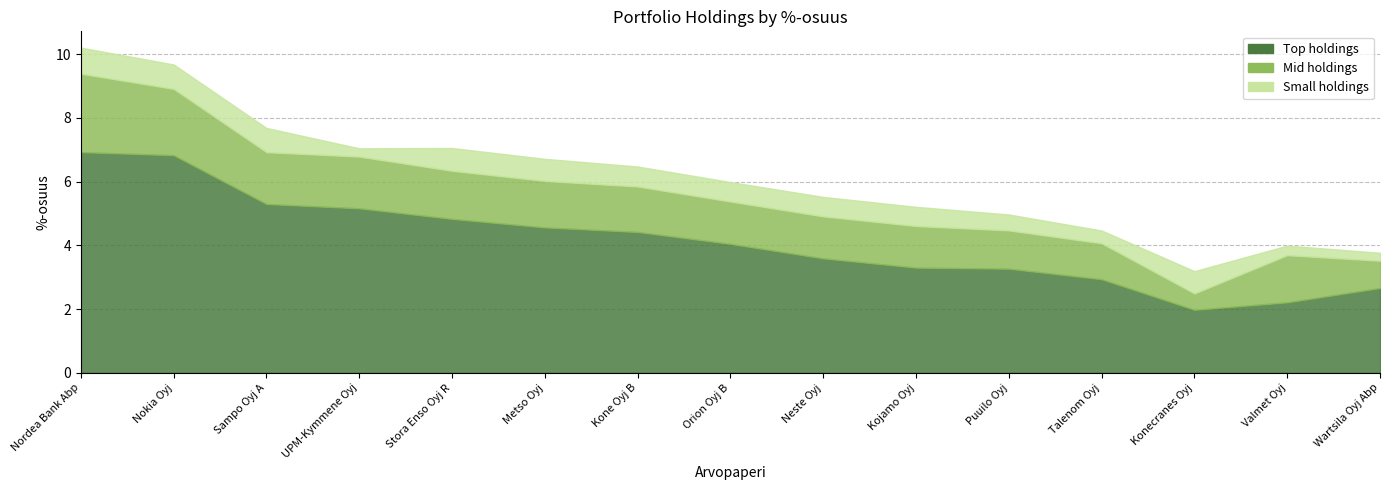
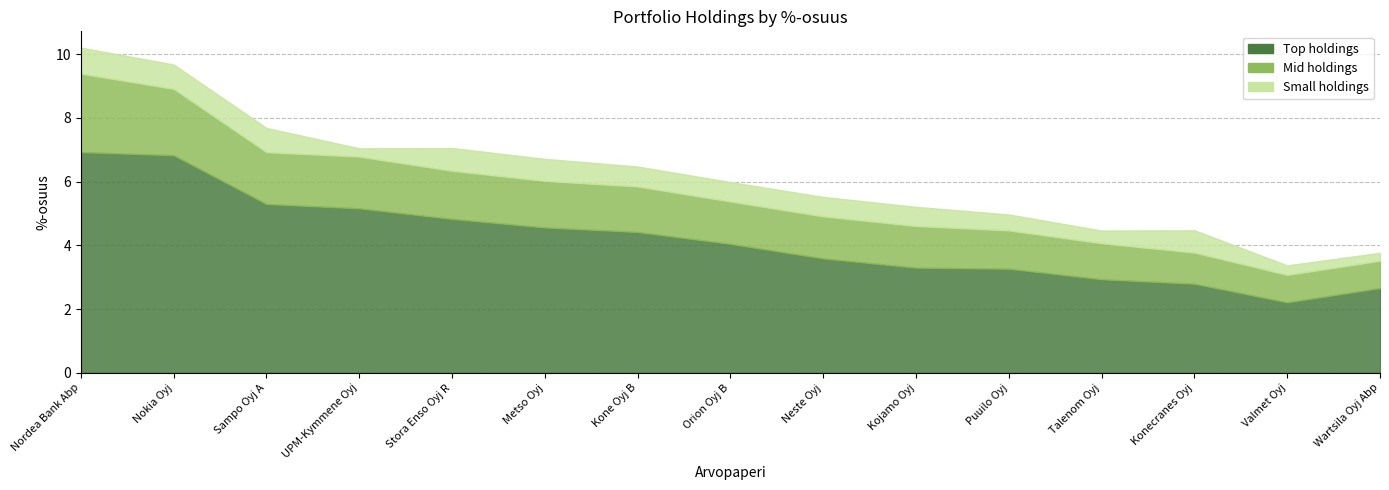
Top holdings, Konecranes Oyj: 2.0 -> 2.8
Mid holdings, Konecranes Oyj: 0.5 -> 1.0
Mid holdings, Valmet Oyj: 1.5 -> 0.9
